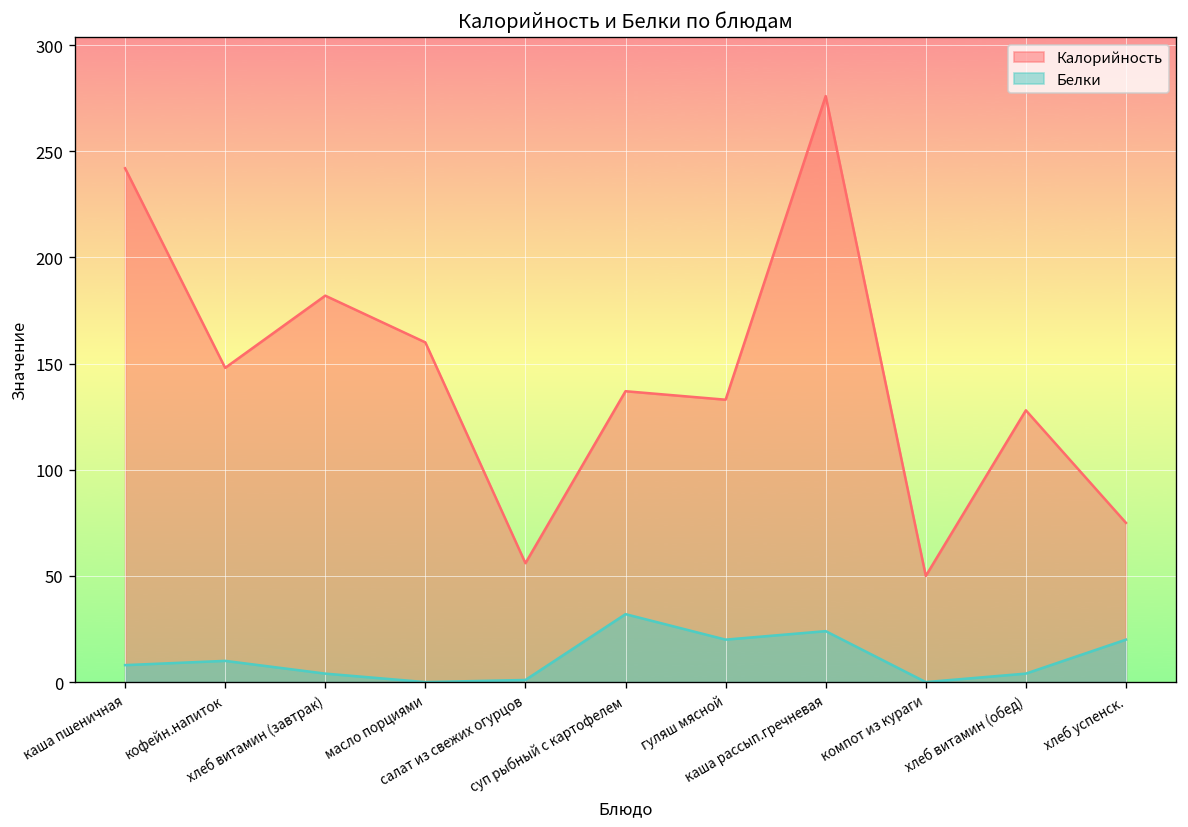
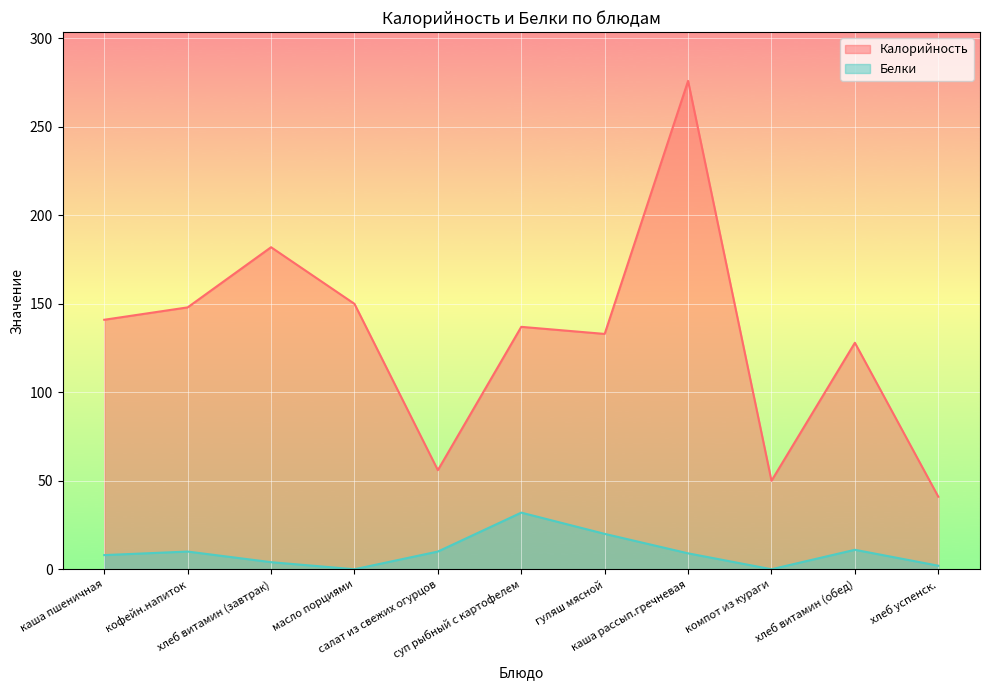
Калорийность, каша пшеничная: 242 -> 141
Калорийность, масло порциями: 160 -> 150
Белки, салат из свежих огурцов: 1 -> 10
Белки, каша рассып.гречневая: 24 -> 9
Белки, хлеб витамин (обед): 4 -> 11
Калорийность, хлеб успенск.: 75 -> 41
Белки, хлеб успенск.: 20 -> 2
